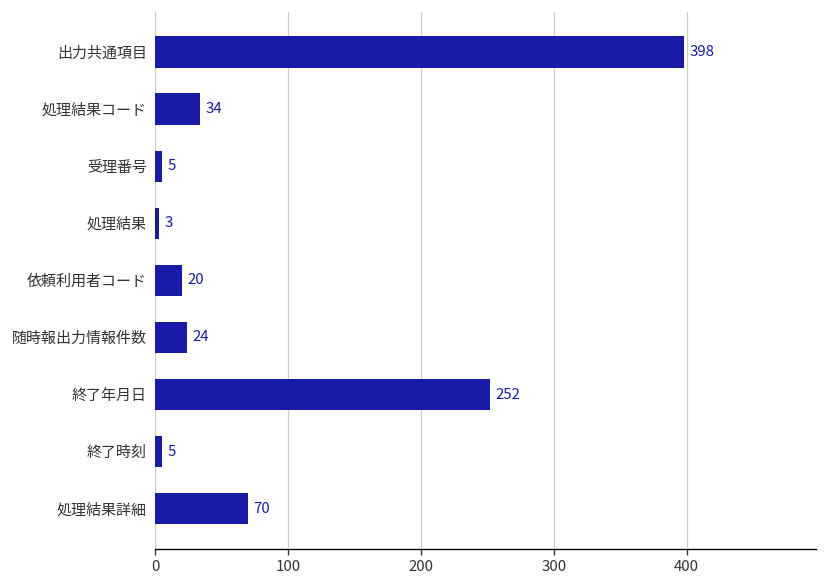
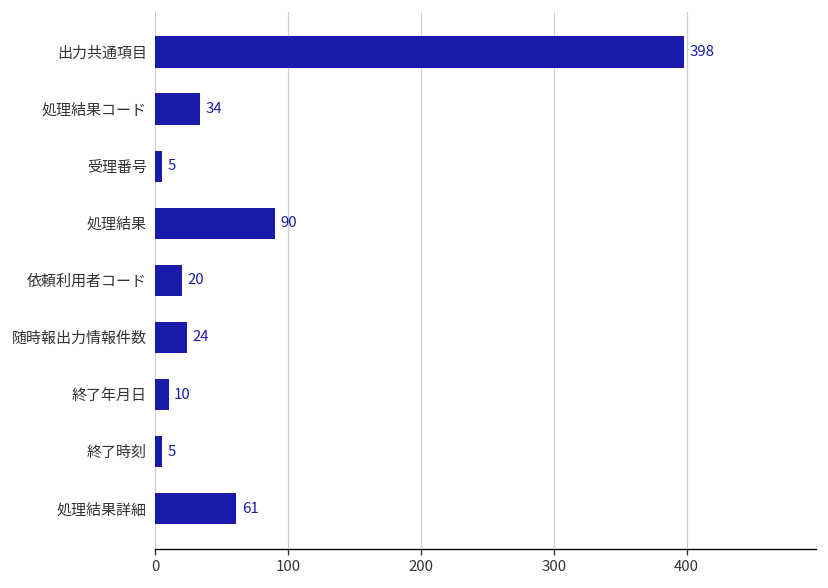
処理結果: 3 -> 90
終了年月日: 252 -> 10
処理結果詳細: 70 -> 61
